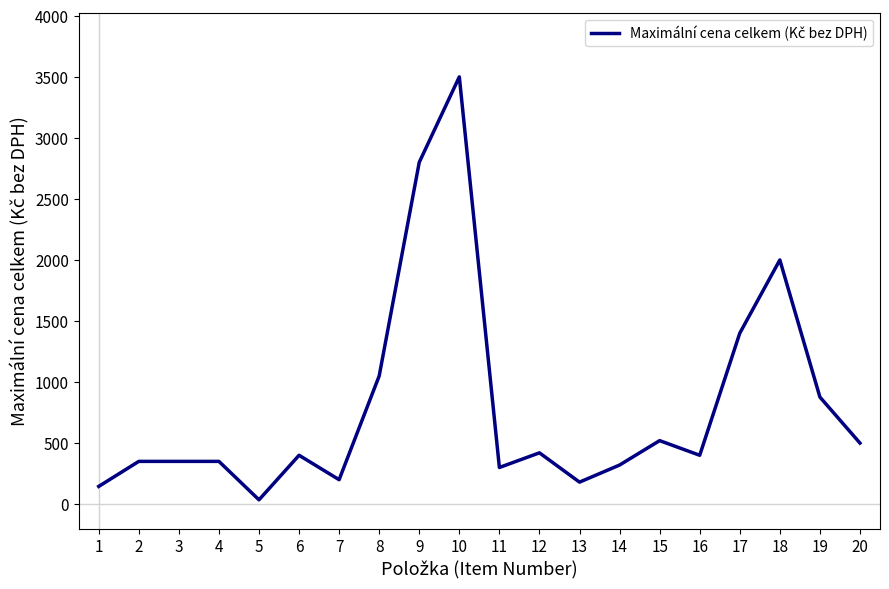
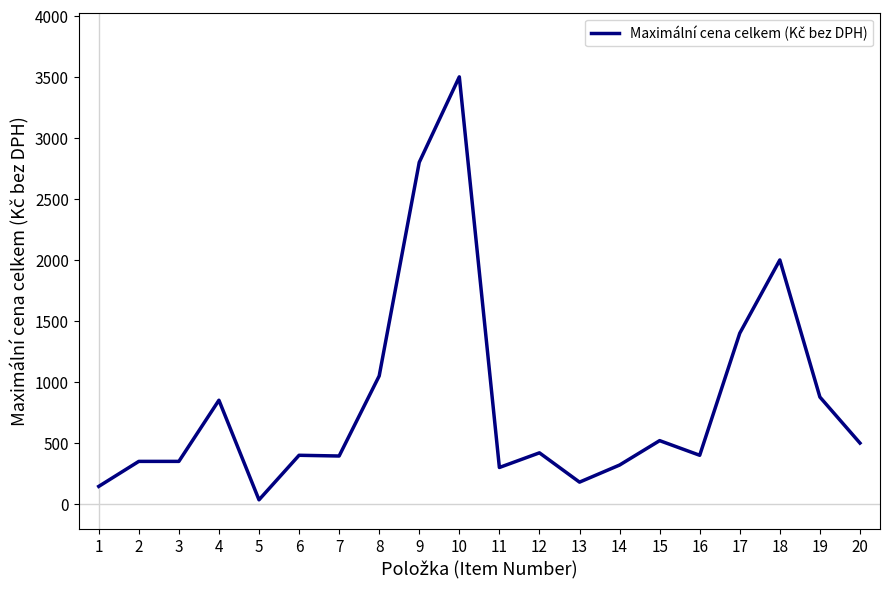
4: 350 -> 850
7: 200 -> 390
